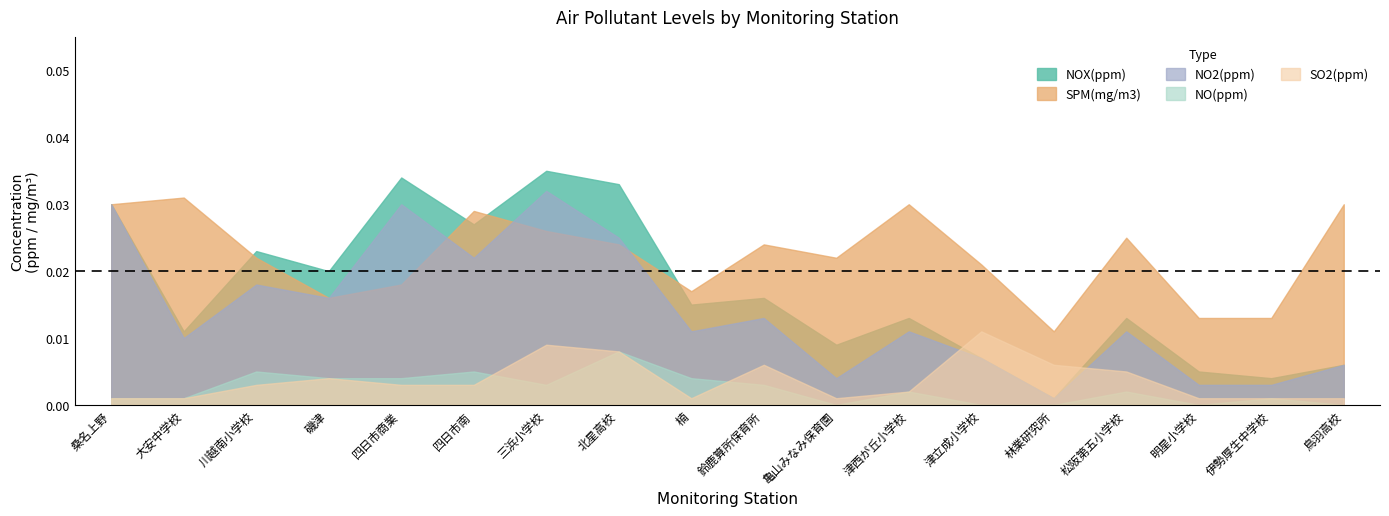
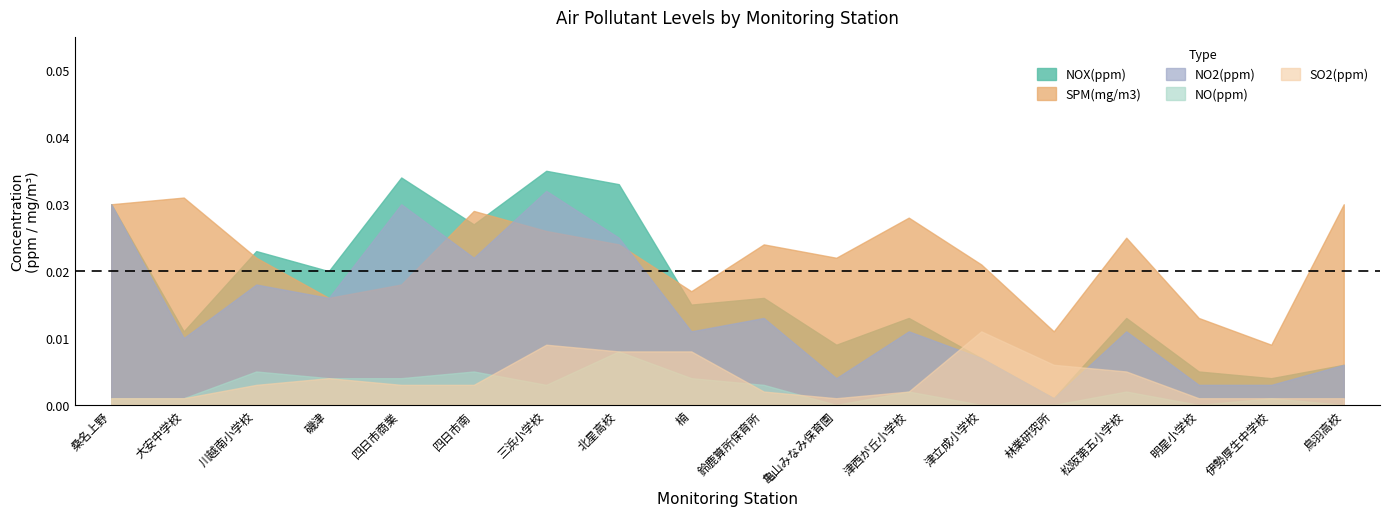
SO2(ppm), 楠: 0.001 -> 0.008
SO2(ppm), 鈴鹿算所保育所: 0.006 -> 0.002
SPM(mg/m3), 津西が丘小学校: 0.030 -> 0.028
SPM(mg/m3), 伊勢厚生中学校: 0.013 -> 0.009
